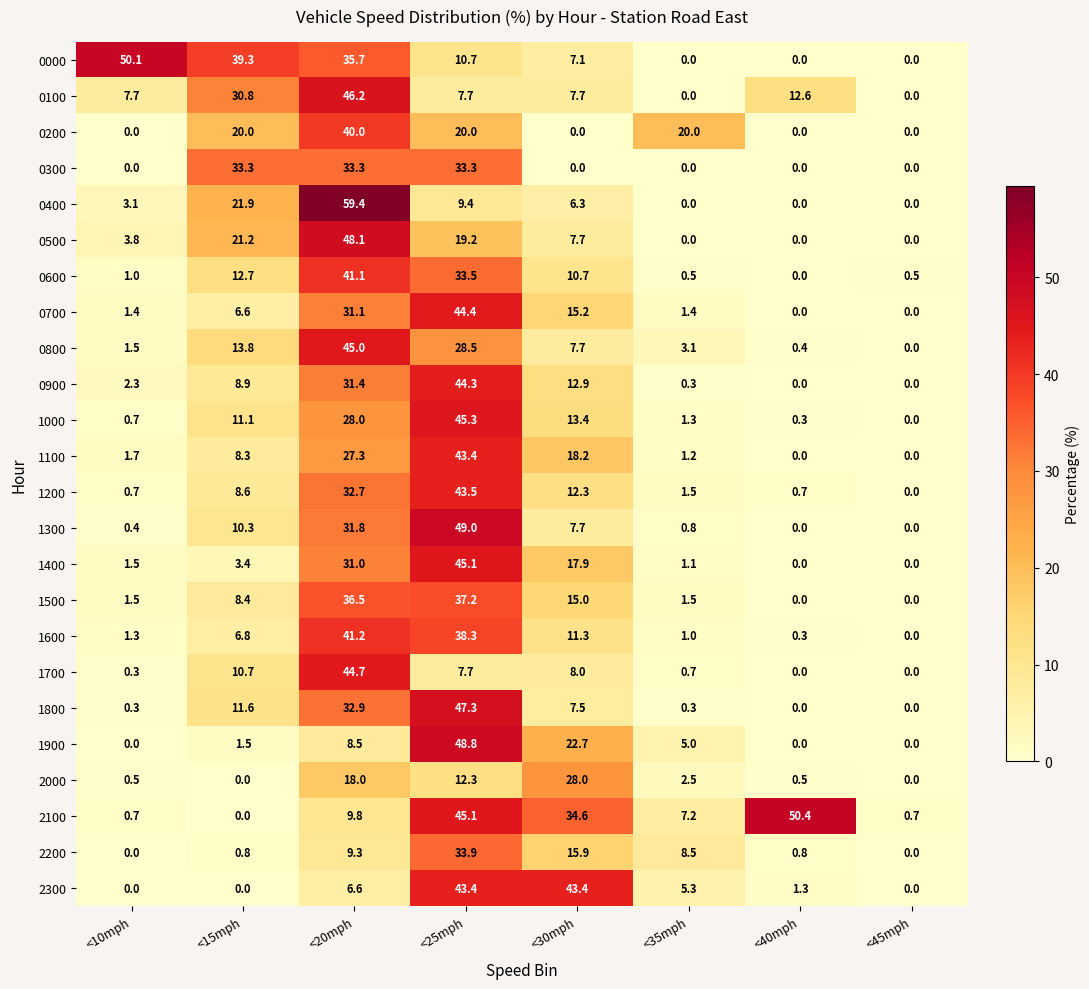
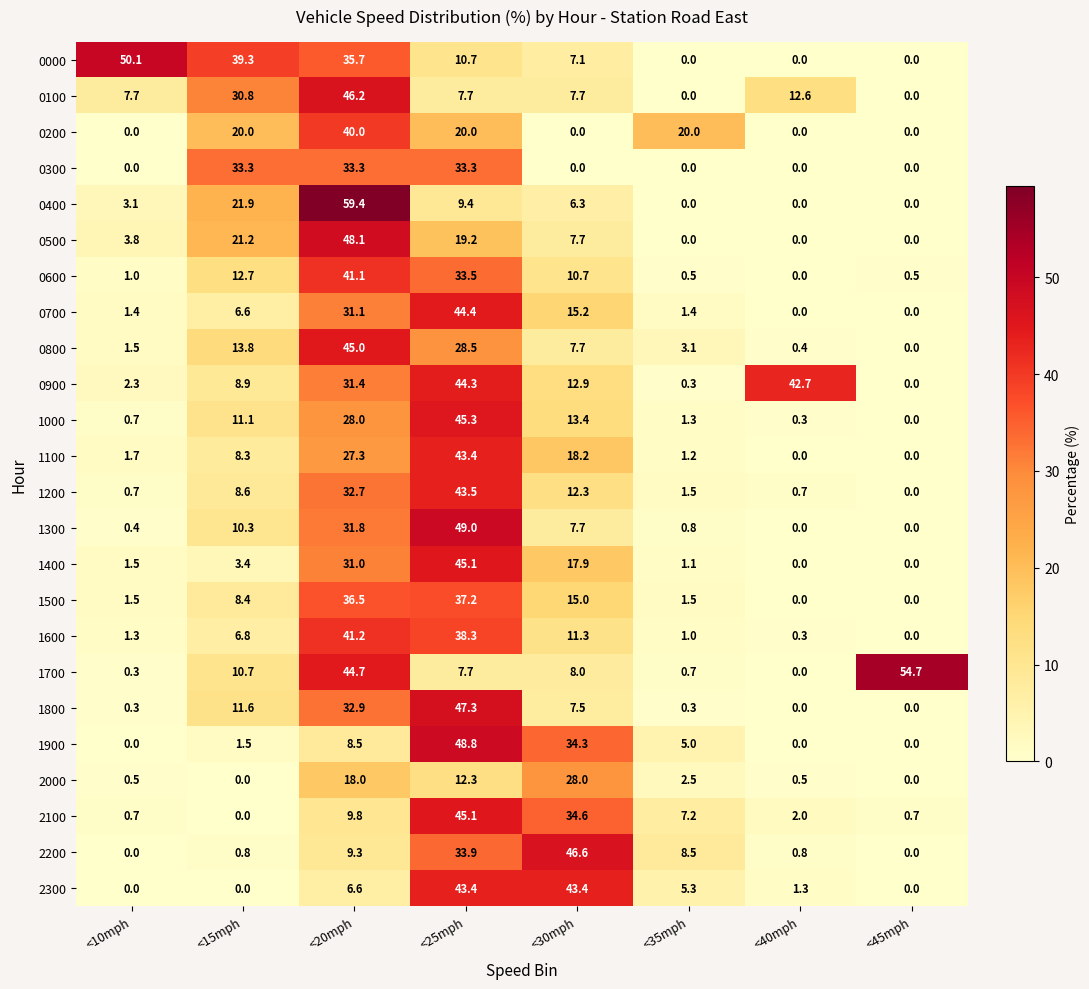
0900, <40mph: 0.0 -> 42.7
1700, <45mph: 0.0 -> 54.7
1900, <30mph: 22.7 -> 34.3
2100, <40mph: 50.4 -> 2.0
2200, <30mph: 15.9 -> 46.6
